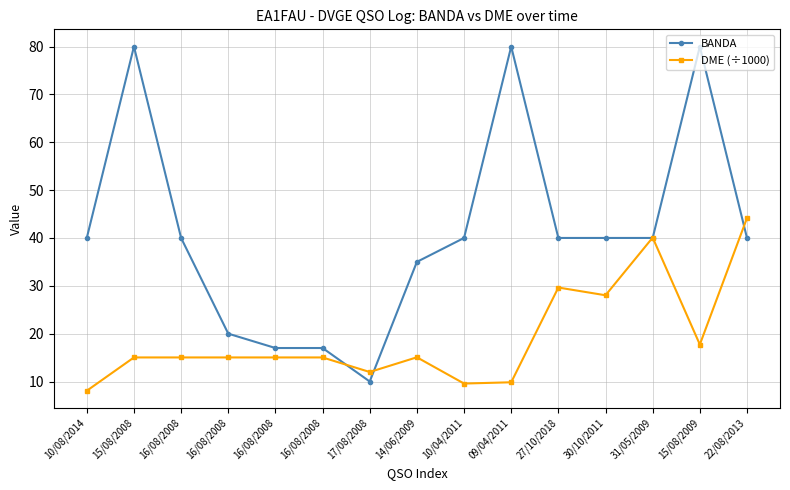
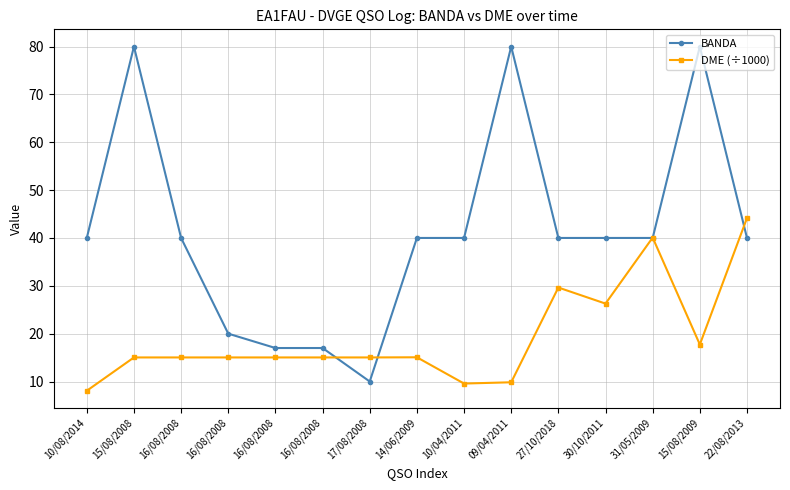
DME (÷1000), 17/08/2008: 12 -> 15
BANDA, 14/06/2009: 35 -> 40
DME (÷1000), 30/10/2011: 28 -> 26
